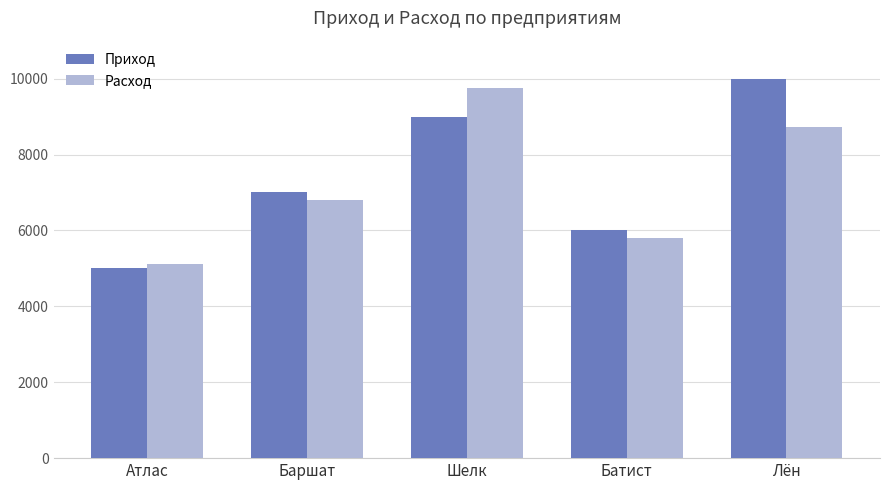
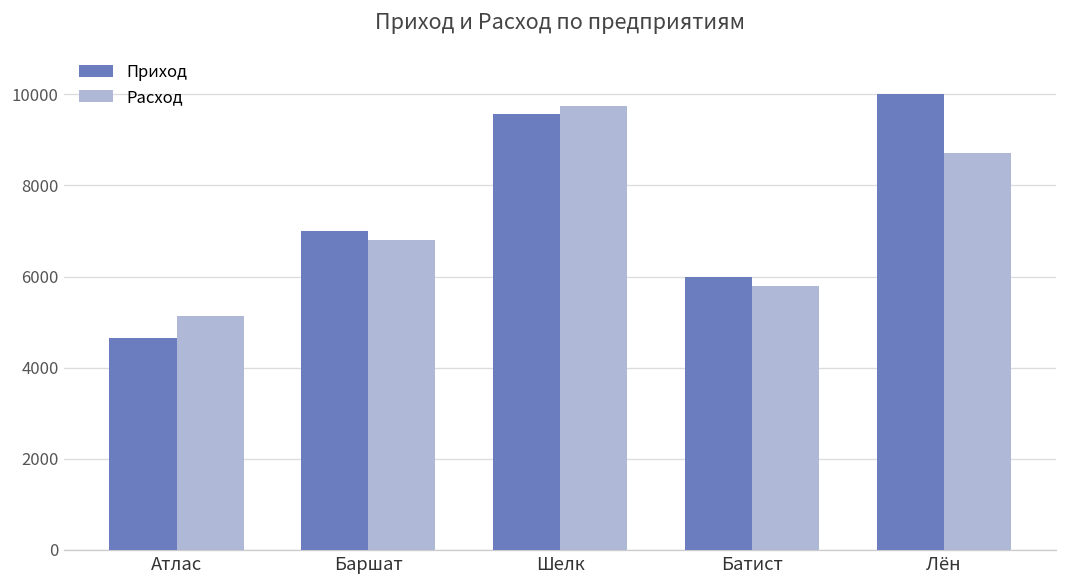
Приход, Атлас: 5000 -> 4700
Приход, Шелк: 9000 -> 9600
